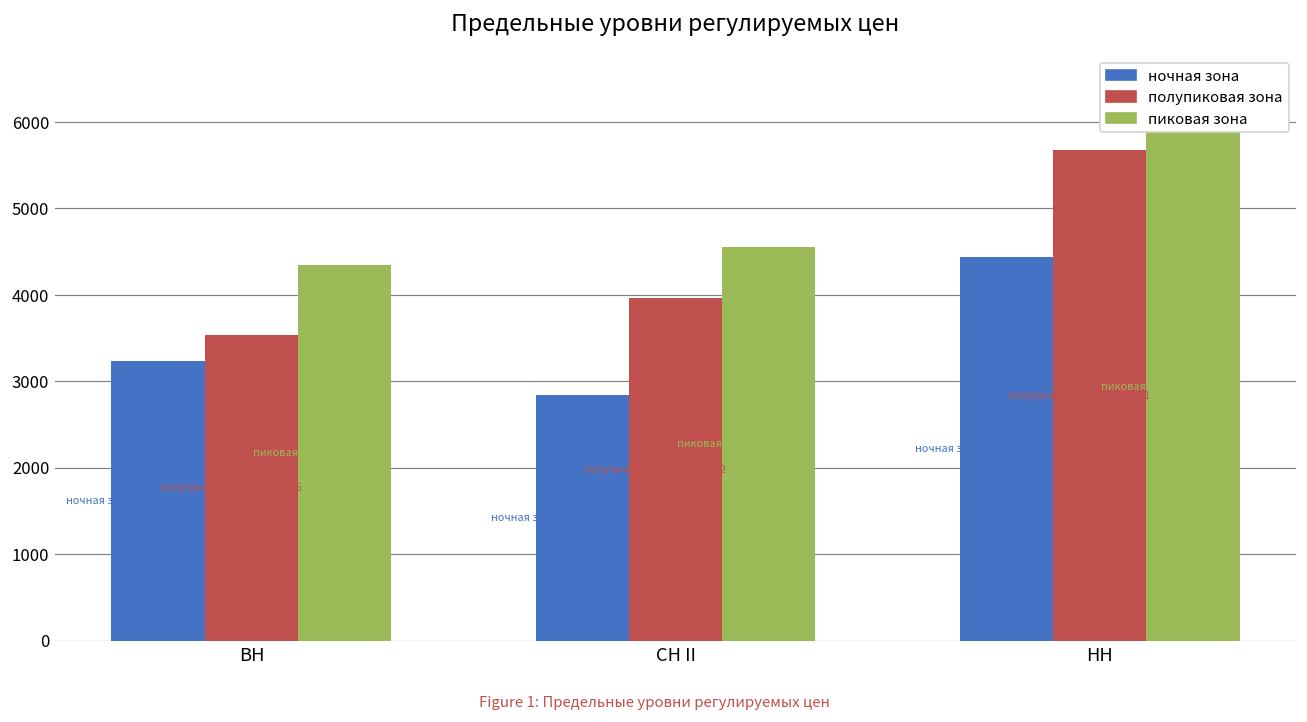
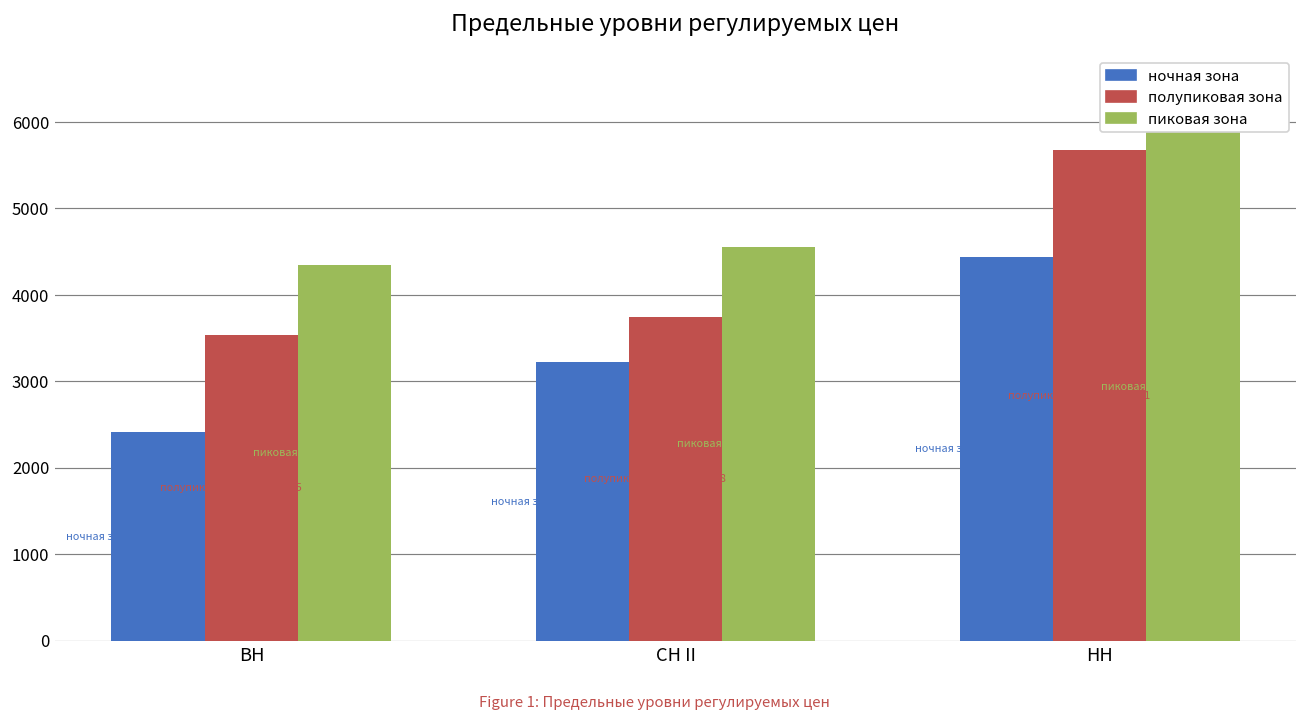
ночная зона, ВН: 3200 -> 2400
ночная зона, СН II: 2800 -> 3200
полупиковая зона, СН II: 4000 -> 3700
